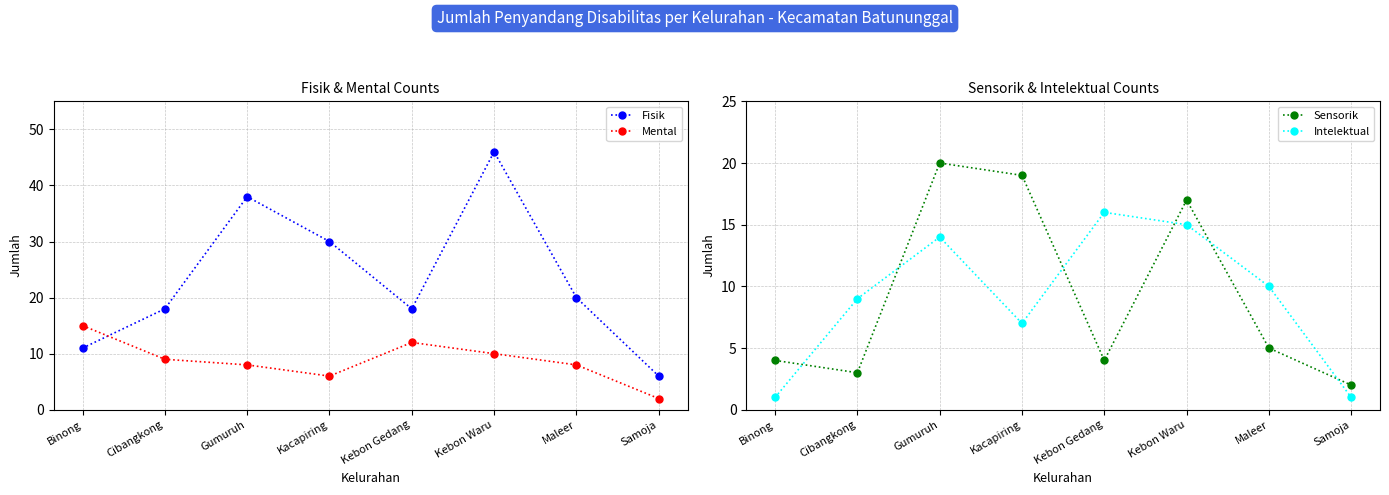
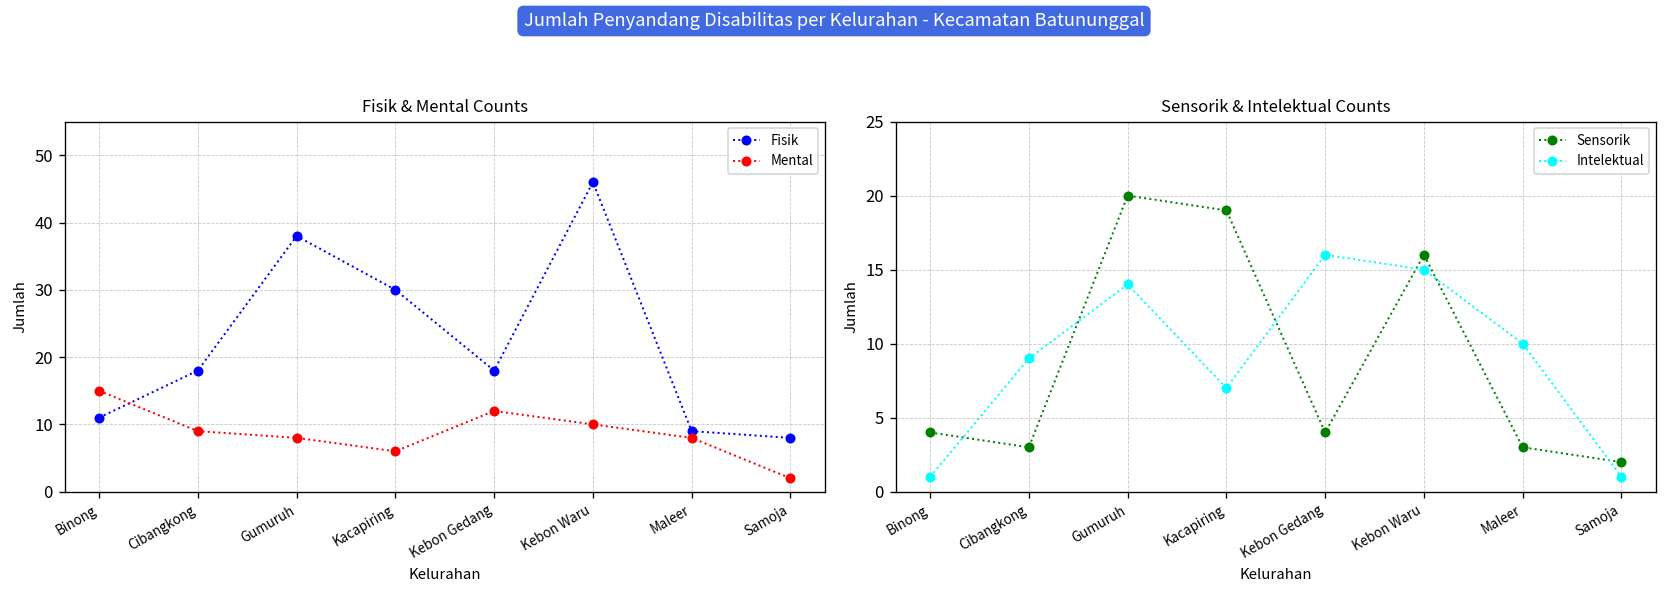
Fisik & Mental Counts, Fisik, Maleer: 20 -> 9
Fisik & Mental Counts, Fisik, Samoja: 6 -> 8
Sensorik & Intelektual Counts, Sensorik, Kebon Waru: 17 -> 16
Sensorik & Intelektual Counts, Sensorik, Maleer: 5 -> 3
